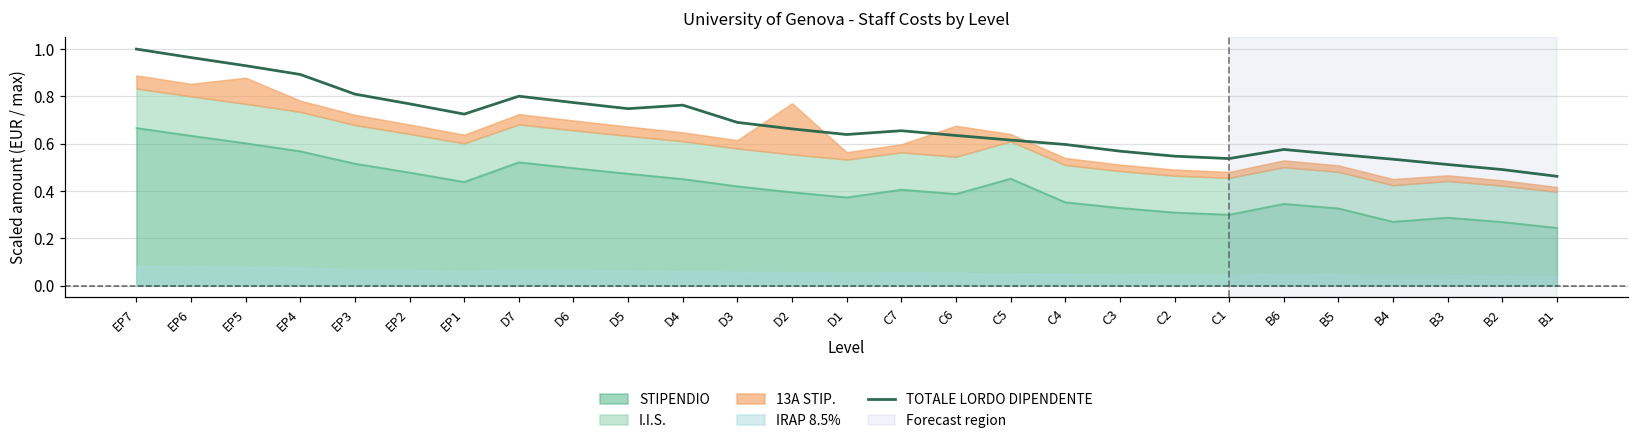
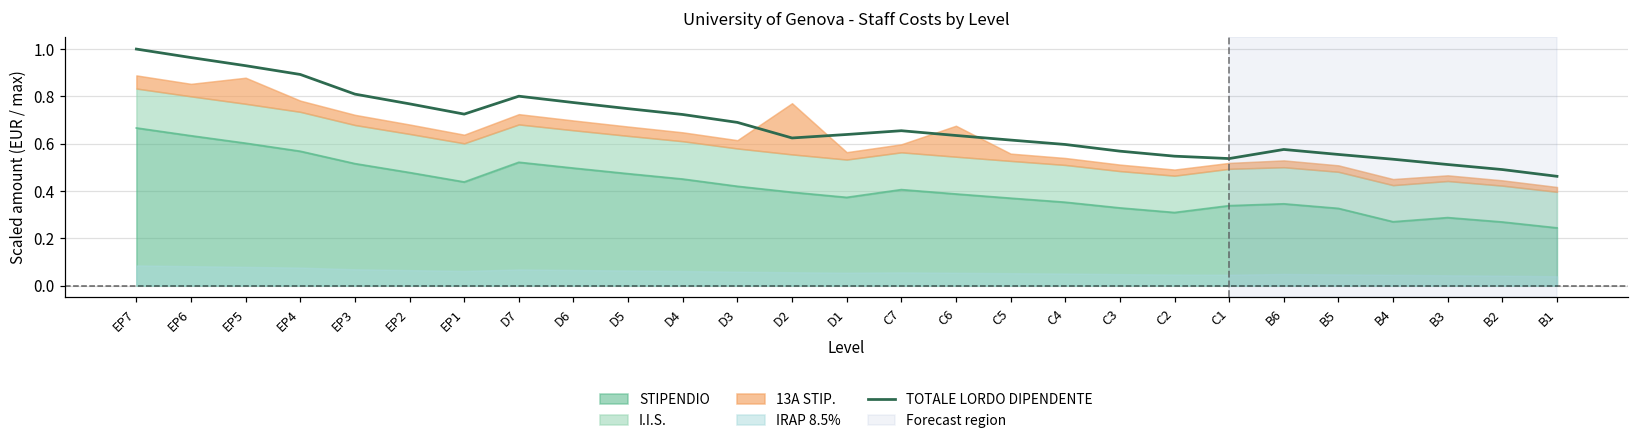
TOTALE LORDO DIPENDENTE, D4: 0.76 -> 0.72
TOTALE LORDO DIPENDENTE, D2: 0.66 -> 0.62
STIPENDIO, C5: 0.45 -> 0.37
STIPENDIO, C1: 0.30 -> 0.34
